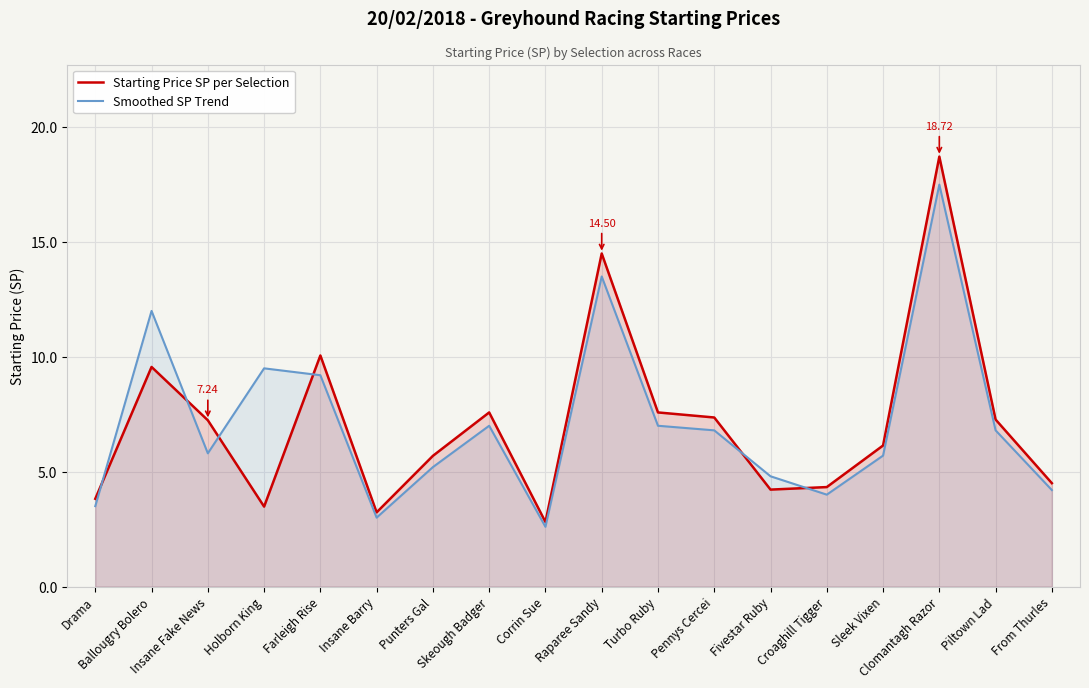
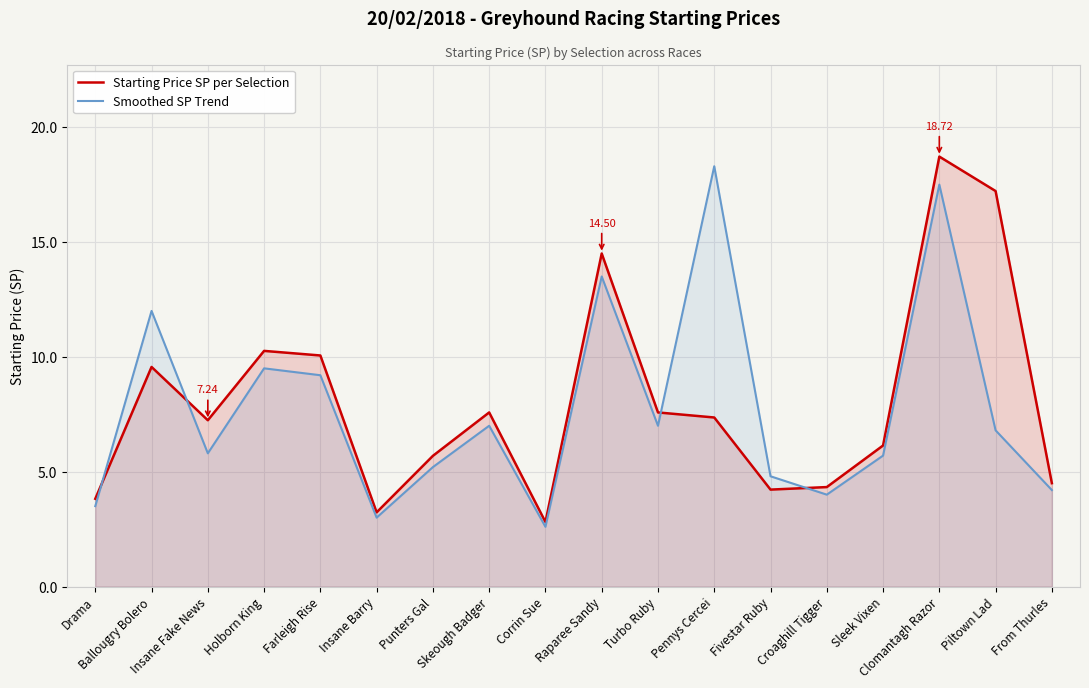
Starting Price SP per Selection, Holborn King: 3.5 -> 10.3
Smoothed SP Trend, Pennys Cercei: 6.8 -> 18.3
Starting Price SP per Selection, Piltown Lad: 7.3 -> 17.2
